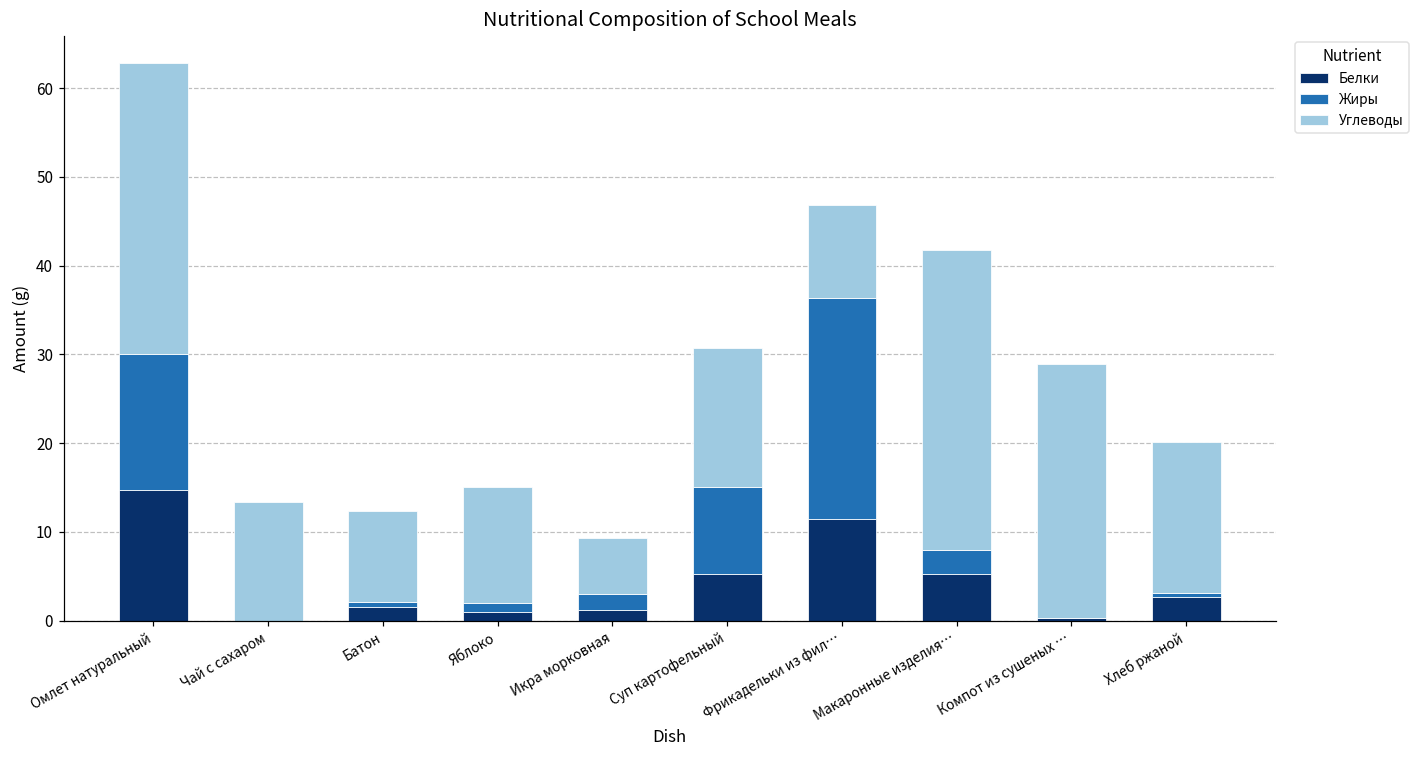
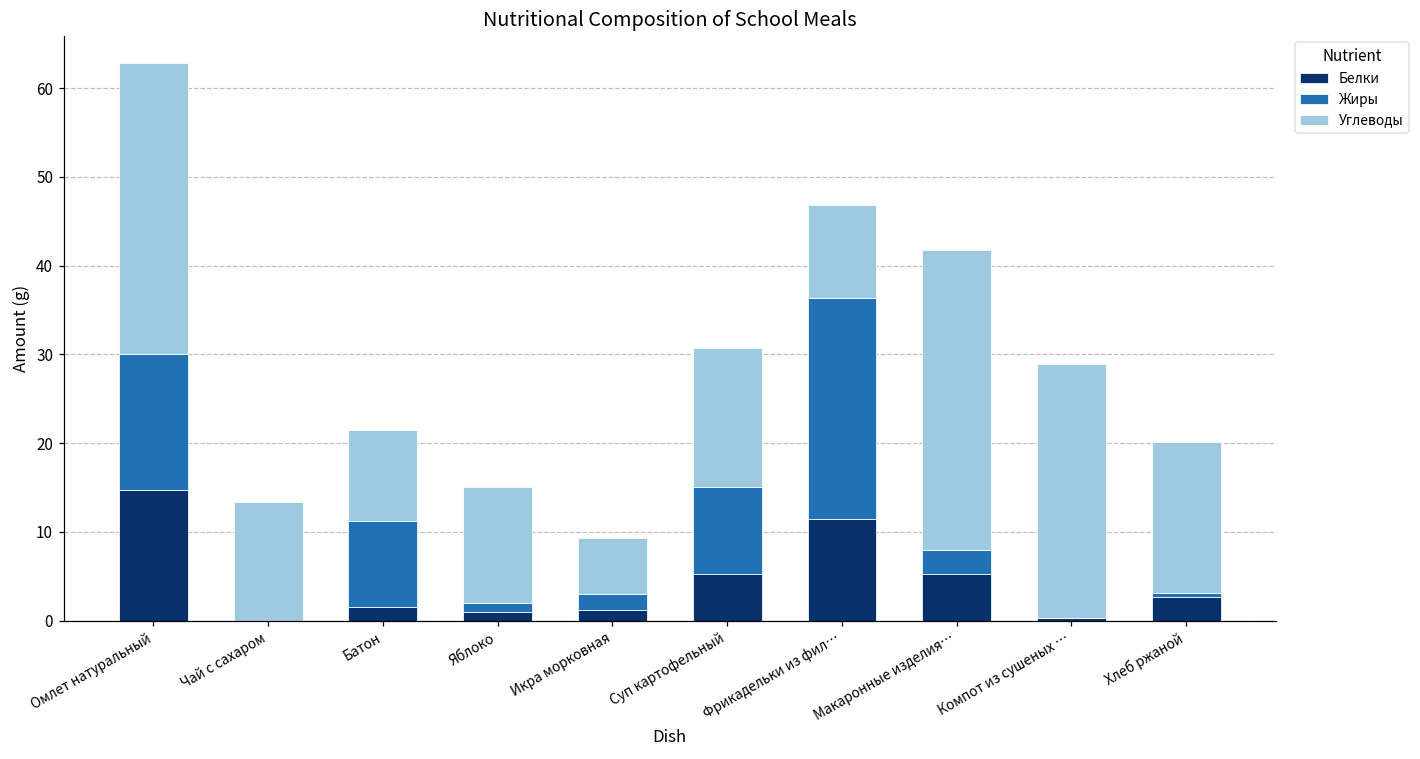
Жиры, Батон: 1 -> 10
